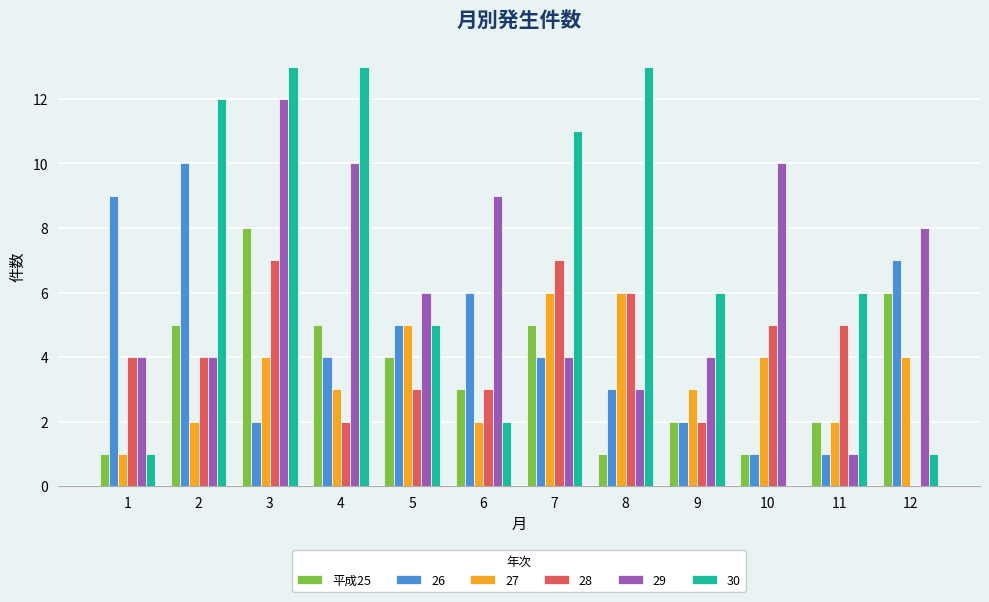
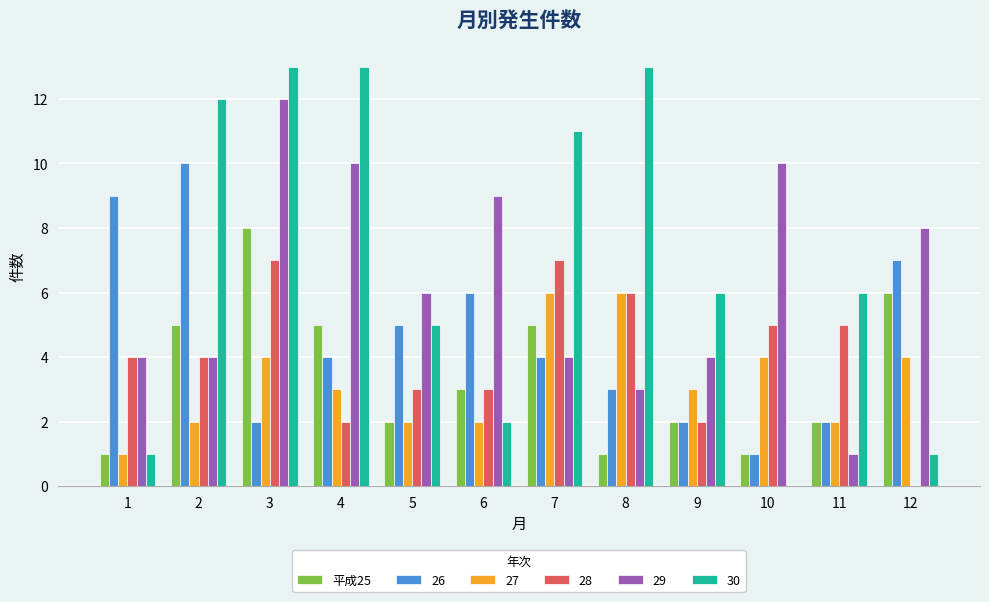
平成25, 5: 4 -> 2
27, 5: 5 -> 2
26, 11: 1 -> 2
